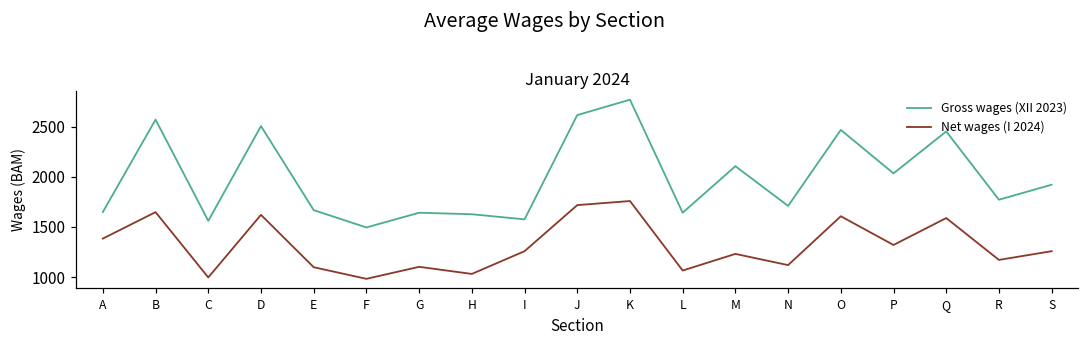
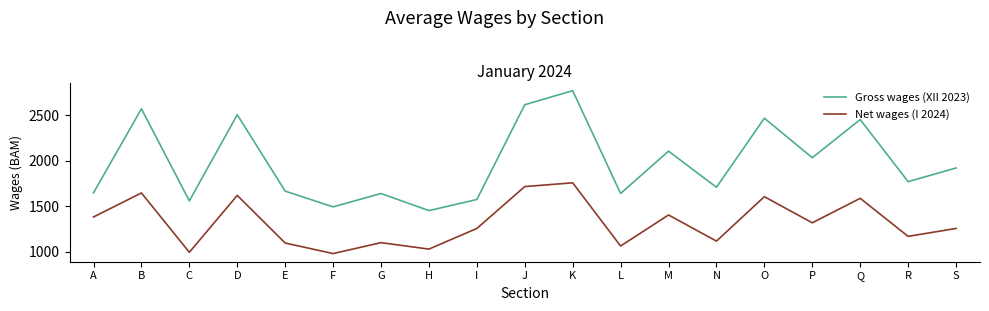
Gross wages (XII 2023), H: 1600 -> 1500
Net wages (I 2024), M: 1200 -> 1400
